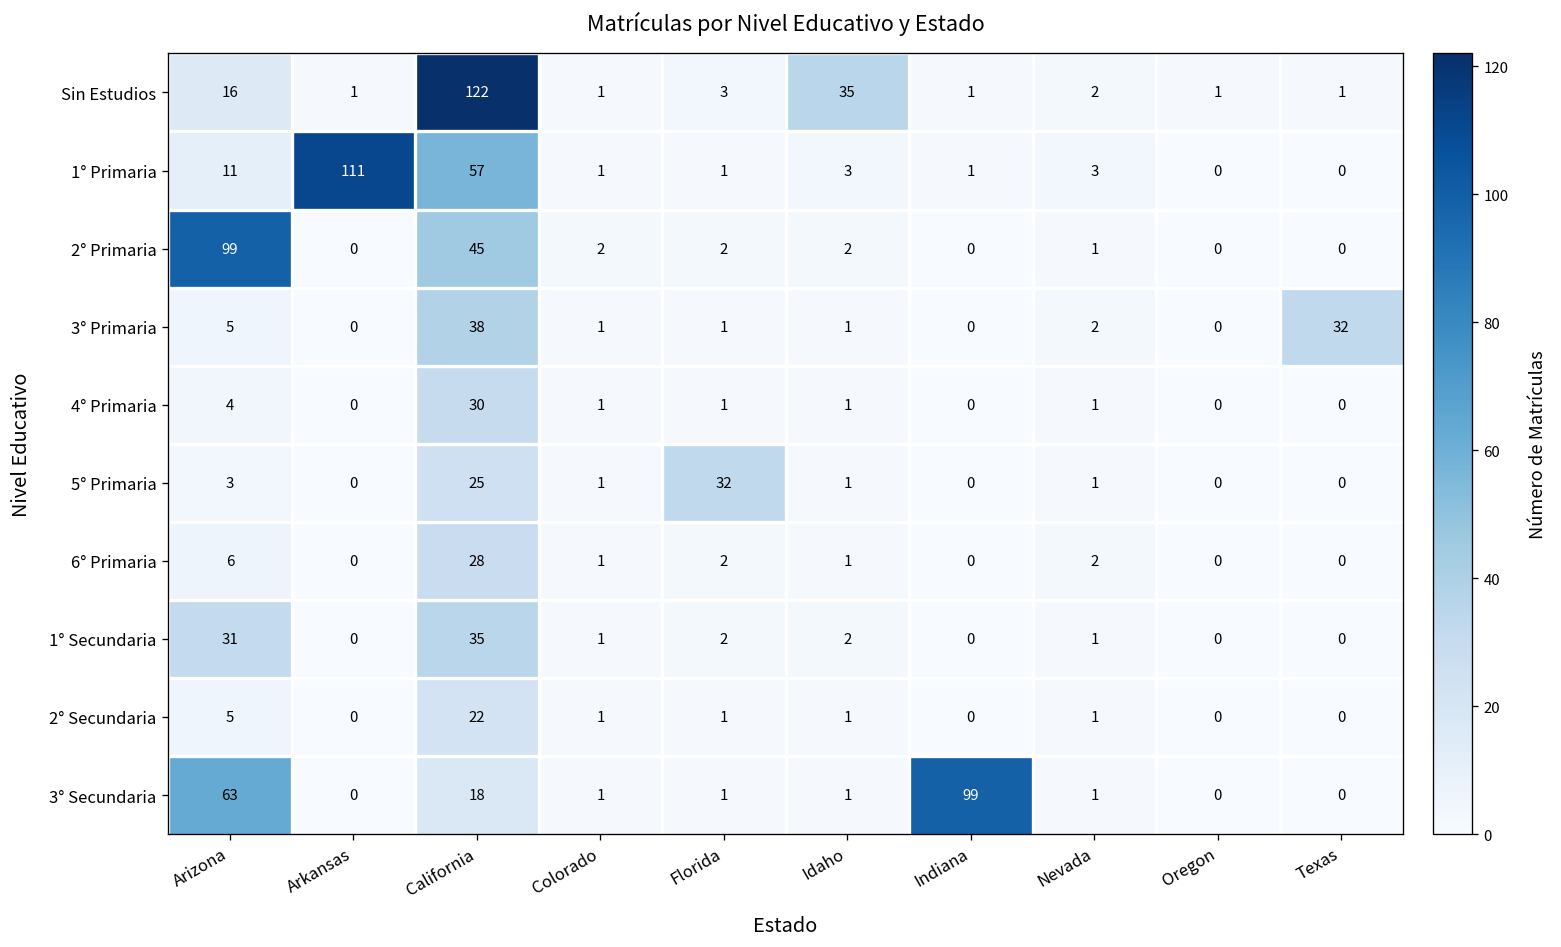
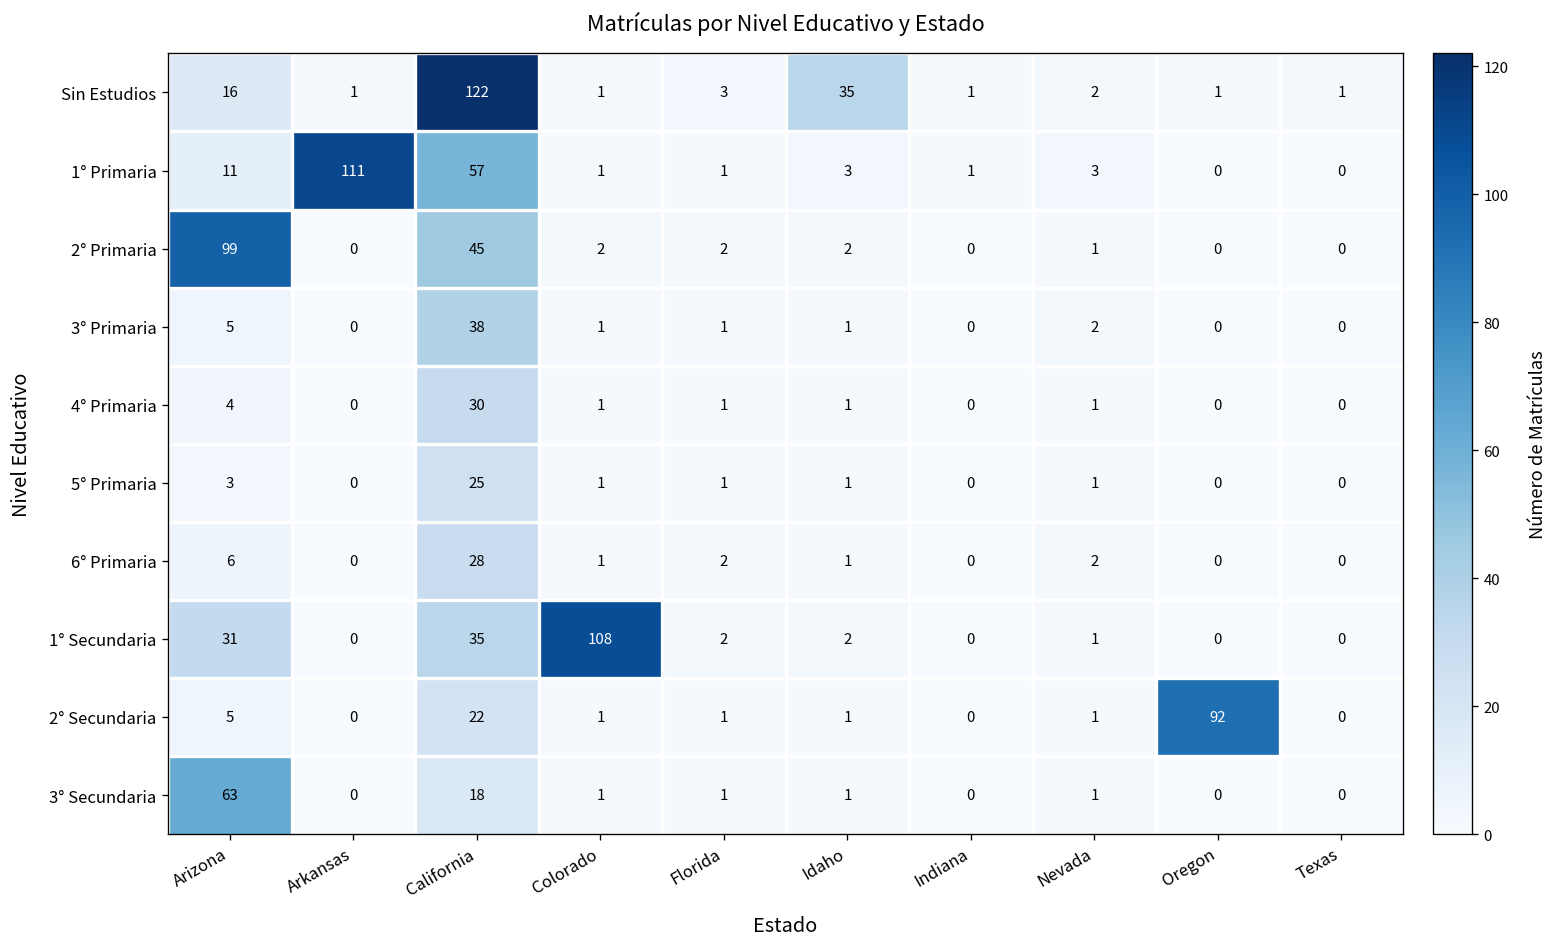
3° Primaria, Texas: 32 -> 0
5° Primaria, Florida: 32 -> 1
1° Secundaria, Colorado: 1 -> 108
2° Secundaria, Oregon: 0 -> 92
3° Secundaria, Indiana: 99 -> 0
